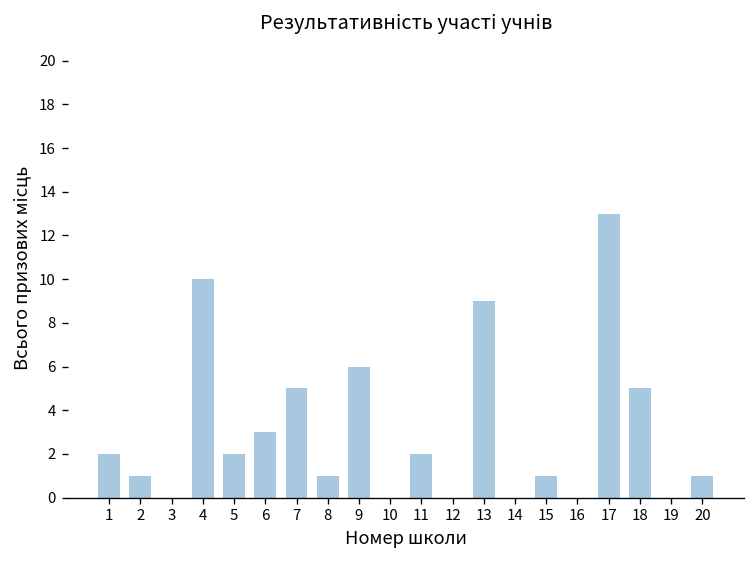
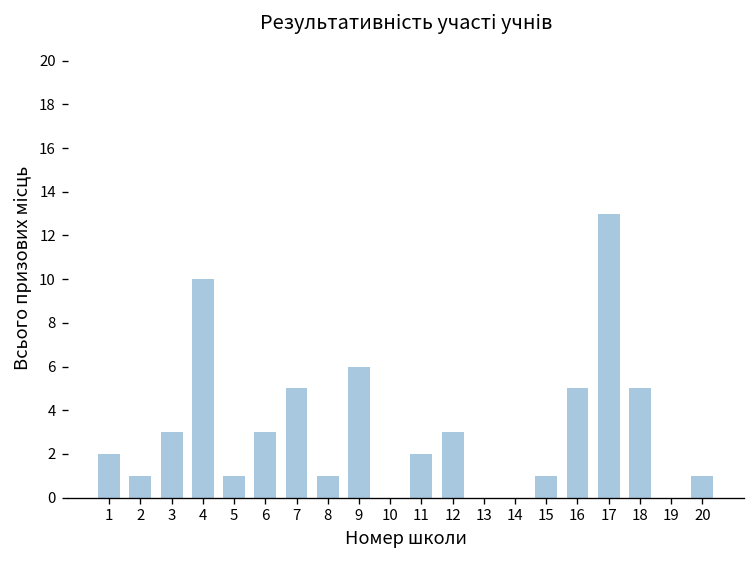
3: 0 -> 3
5: 2 -> 1
12: 0 -> 3
13: 9 -> 0
16: 0 -> 5
